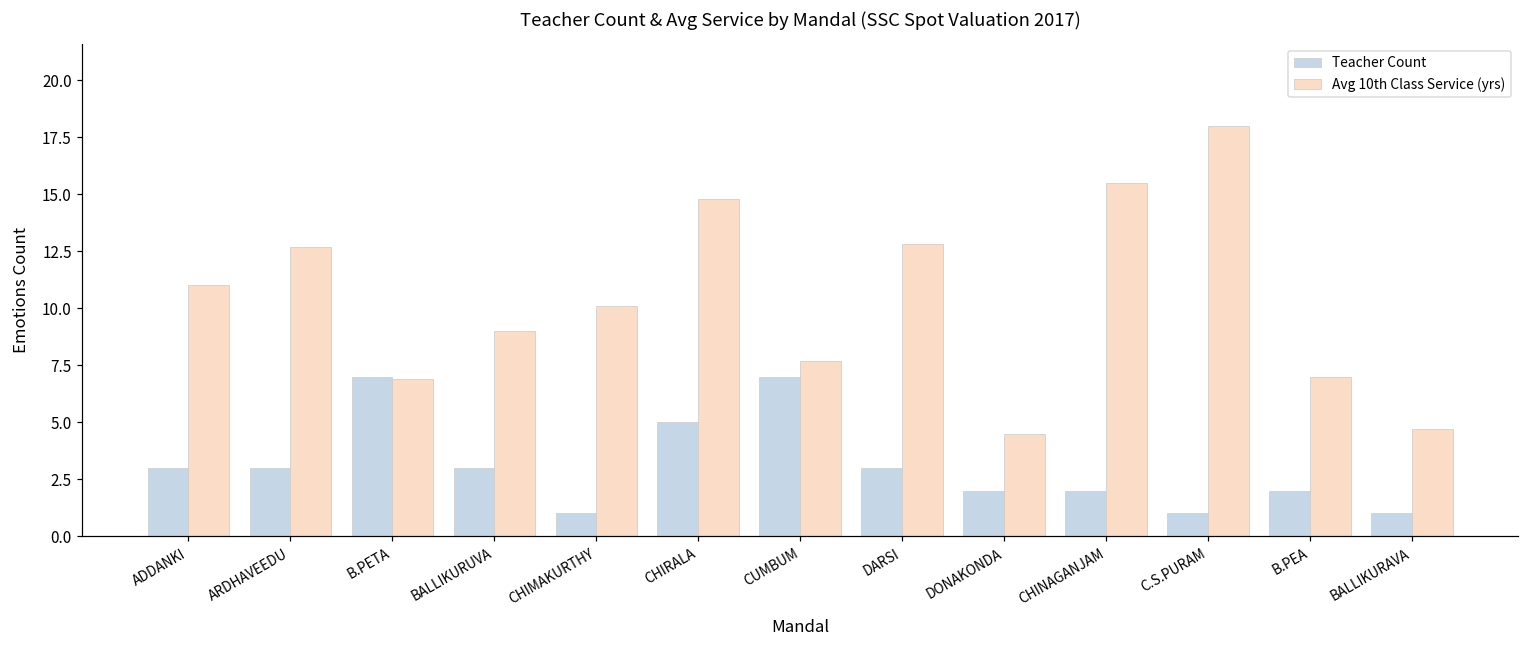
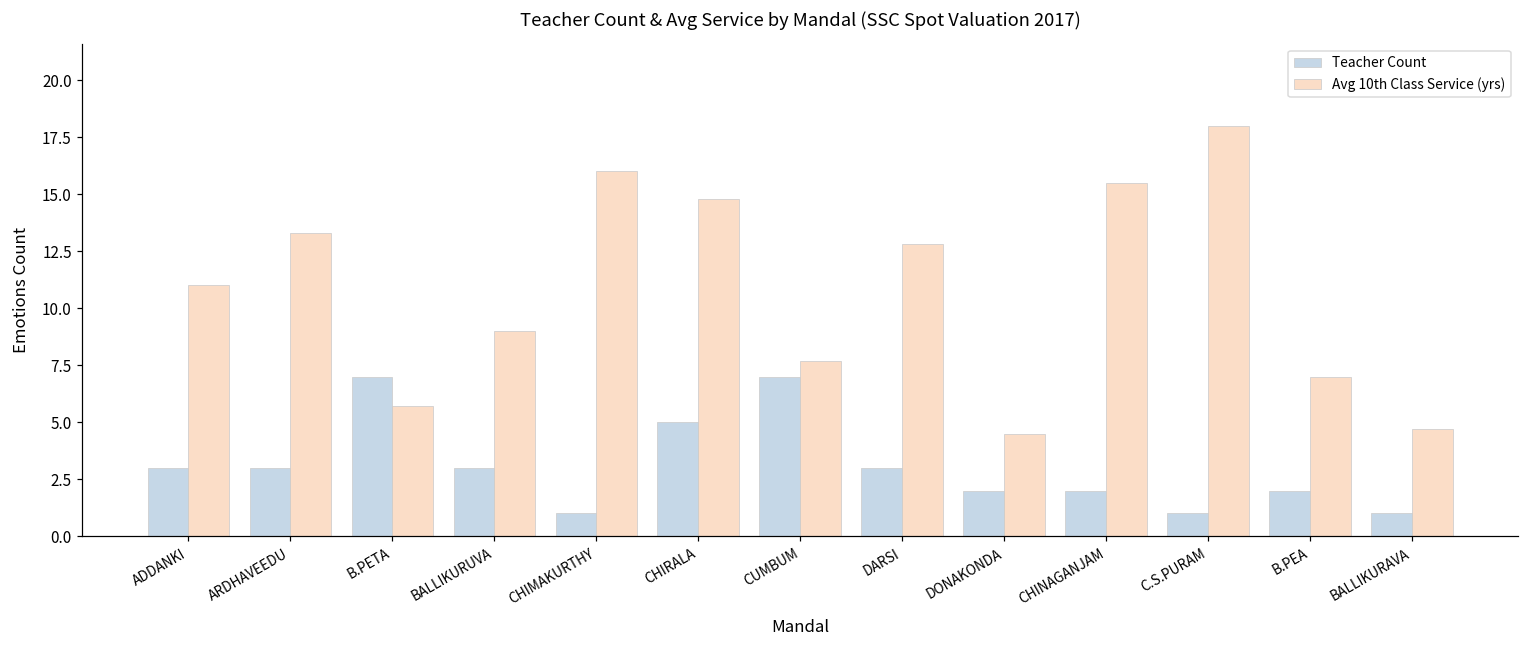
Avg 10th Class Service (yrs), ARDHAVEEDU: 12.7 -> 13.3
Avg 10th Class Service (yrs), B.PETA: 6.9 -> 5.7
Avg 10th Class Service (yrs), CHIMAKURTHY: 10.1 -> 16.0
